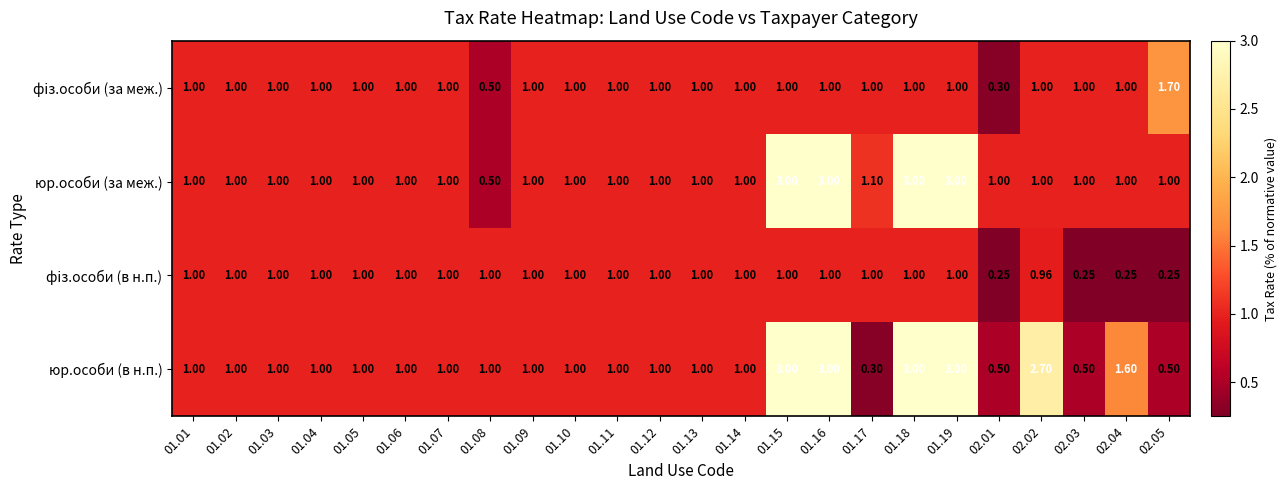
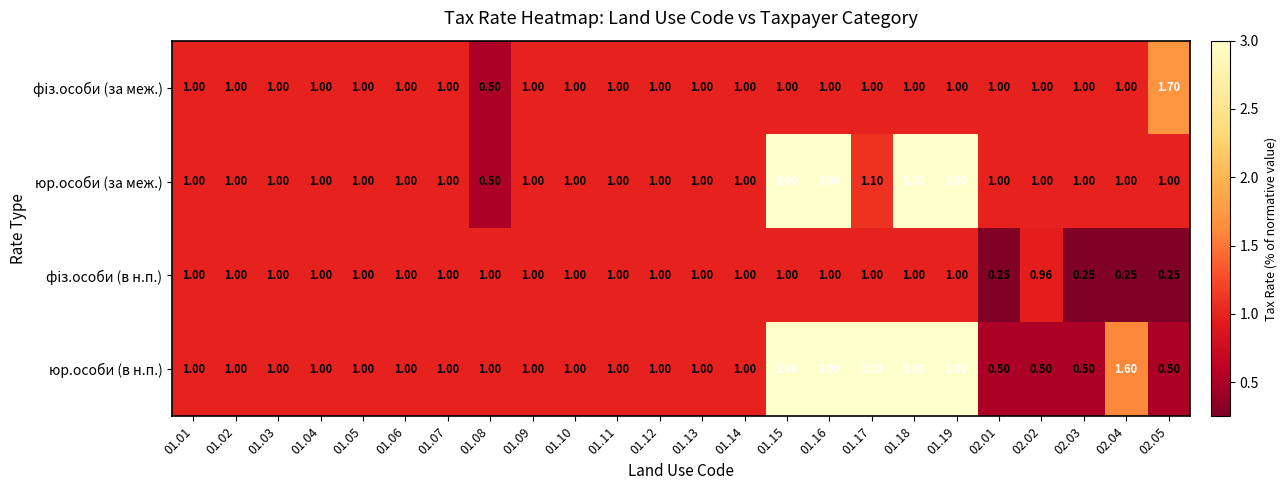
фіз.особи (за меж.), 02.01: 0.30 -> 1.00
юр.особи (в н.п.), 01.17: 0.30 -> 3.00
юр.особи (в н.п.), 02.02: 2.70 -> 0.50
